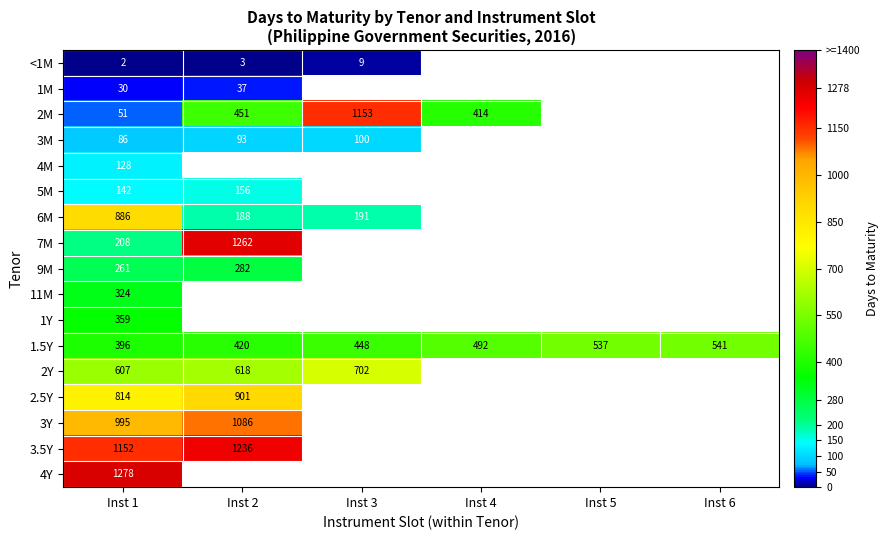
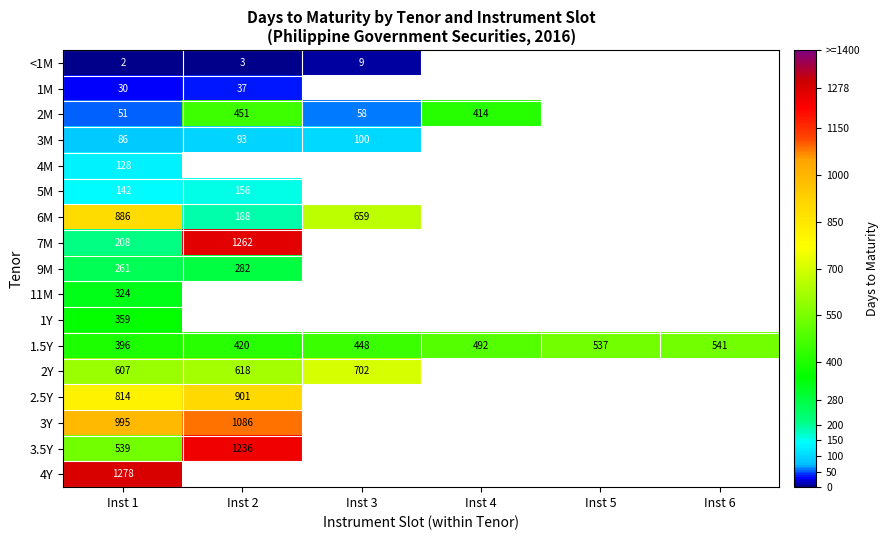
2M, Inst 3: 1153 -> 58
6M, Inst 3: 191 -> 659
3.5Y, Inst 1: 1152 -> 539
